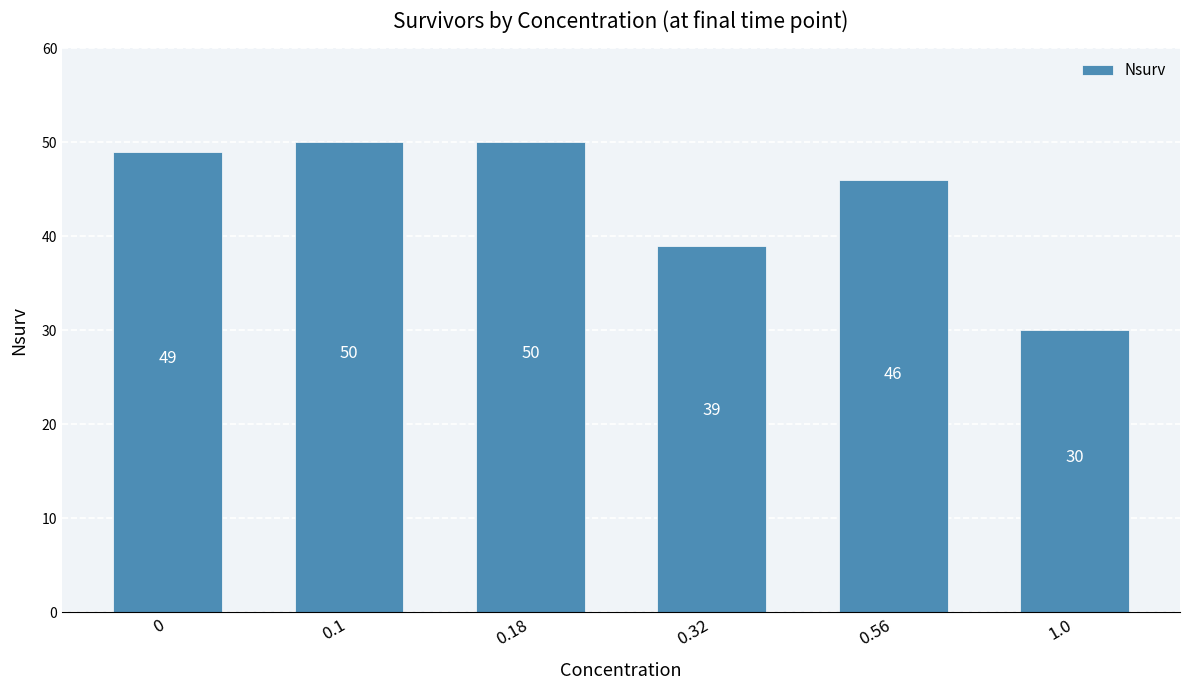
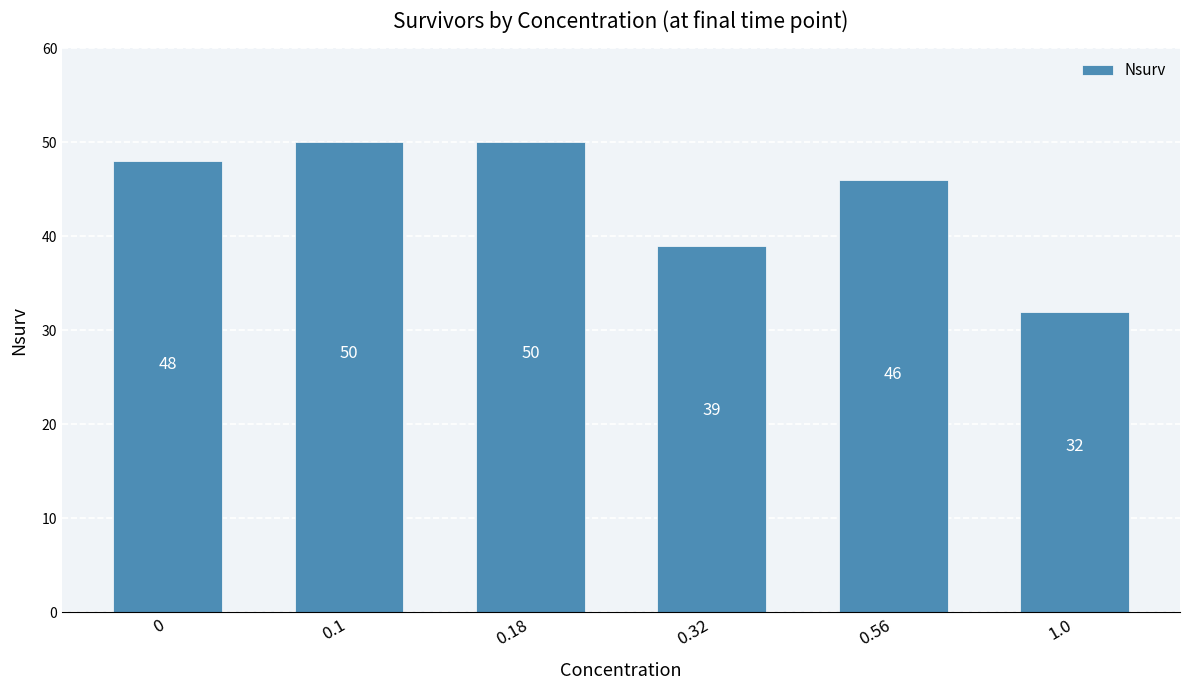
0: 49 -> 48
1.0: 30 -> 32
